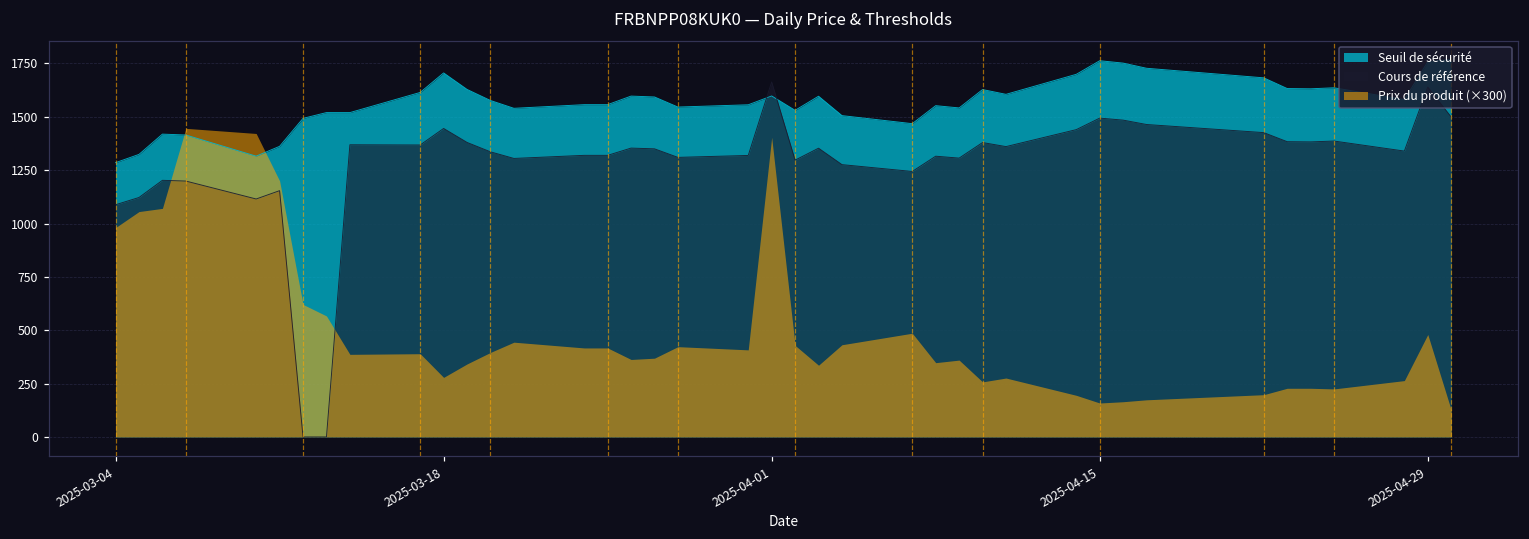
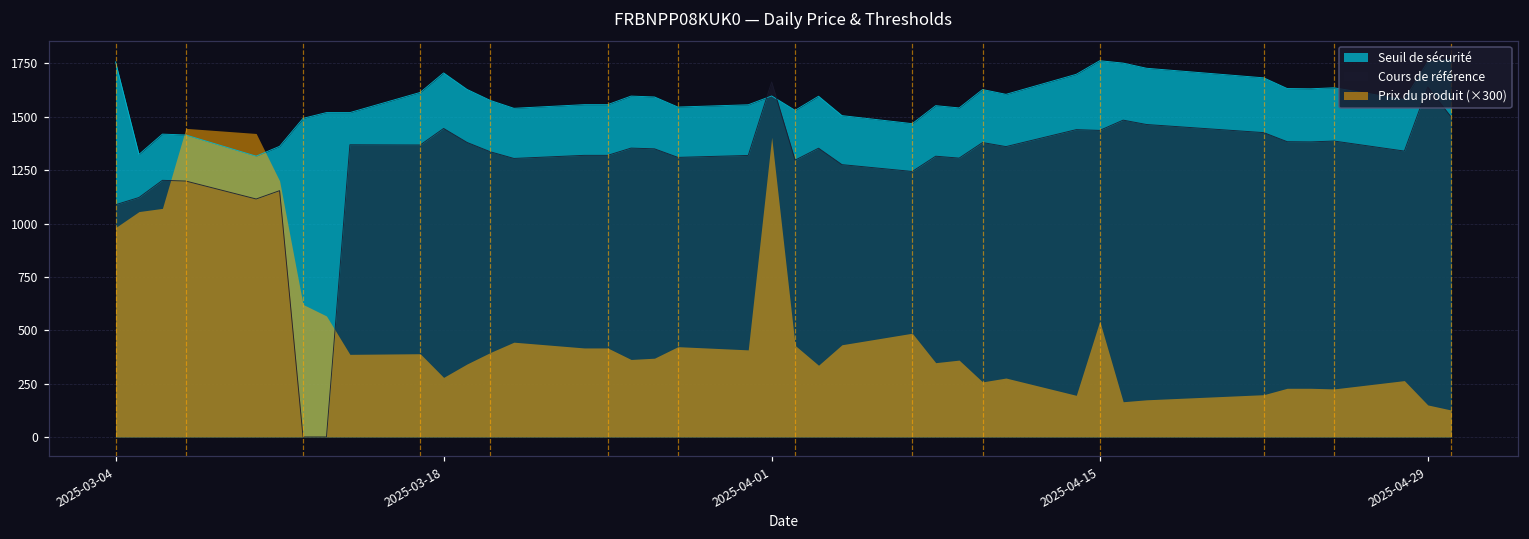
Seuil de sécurité, 2025-03-04: 1290 -> 1760
Cours de référence, 2025-04-15: 1490 -> 1440
Prix du produit (×300), 2025-04-15: 160 -> 540
Prix du produit (×300), 2025-04-29: 480 -> 150
